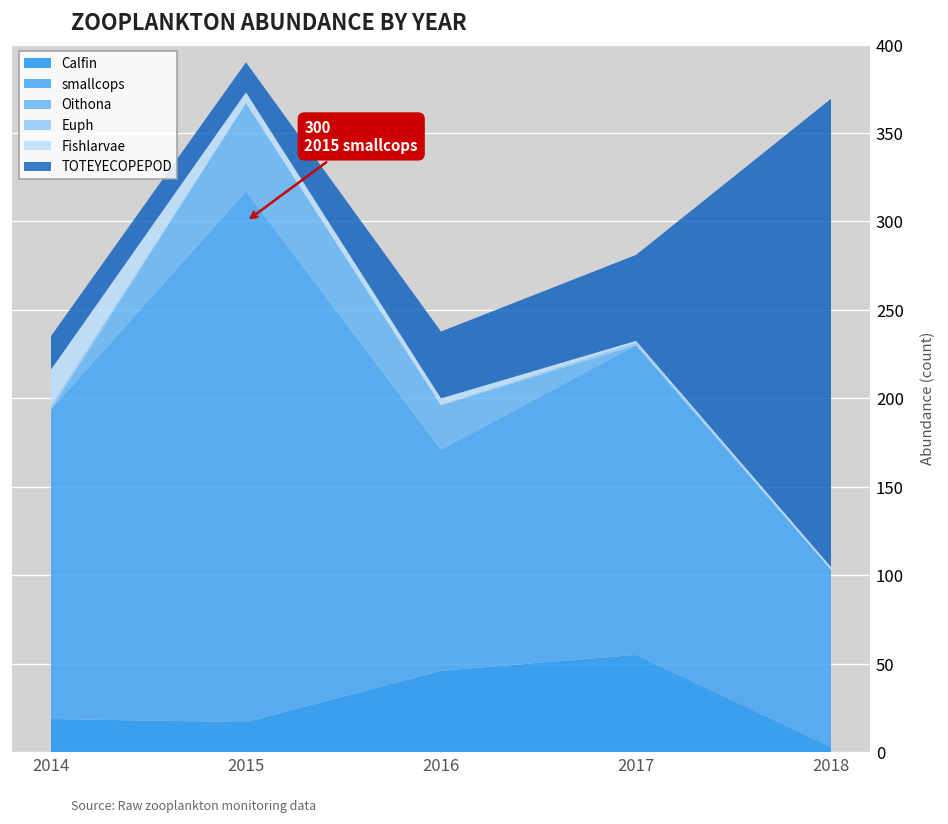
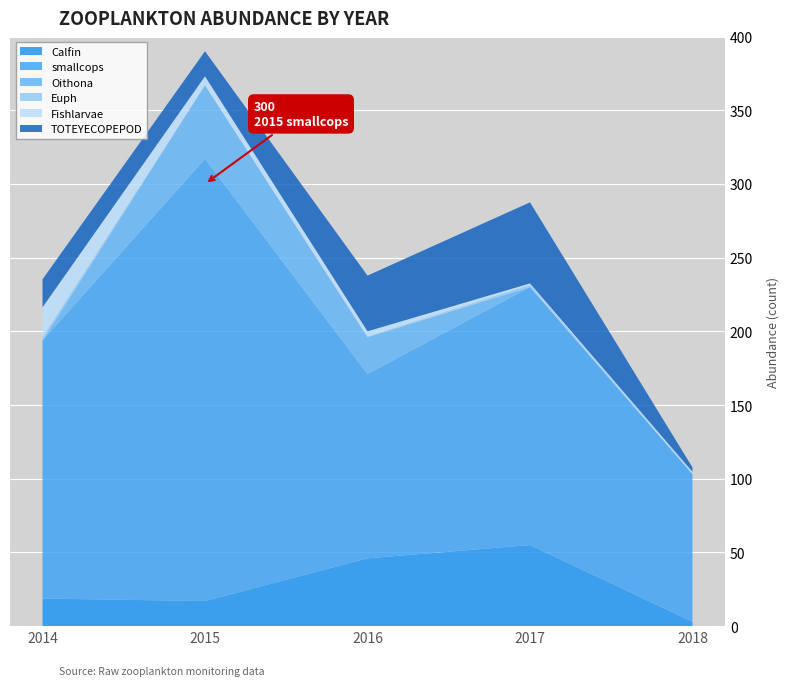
TOTEYECOPEPOD, 2017: 49 -> 55
TOTEYECOPEPOD, 2018: 265 -> 3
